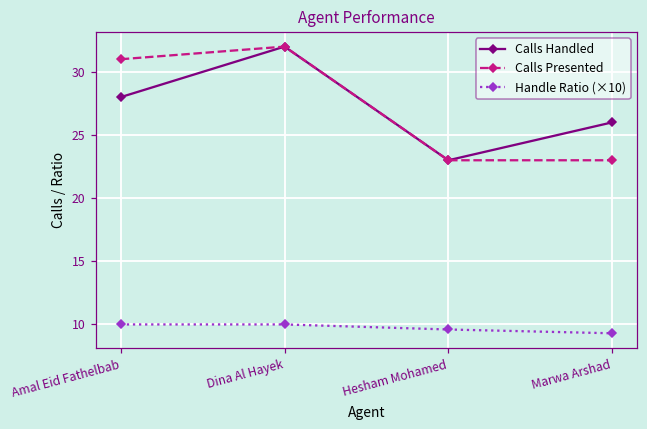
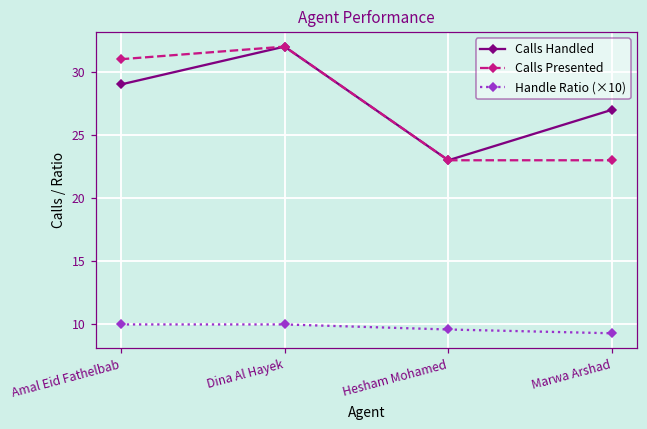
Calls Handled, Amal Eid Fathelbab: 28 -> 29
Calls Handled, Marwa Arshad: 26 -> 27
